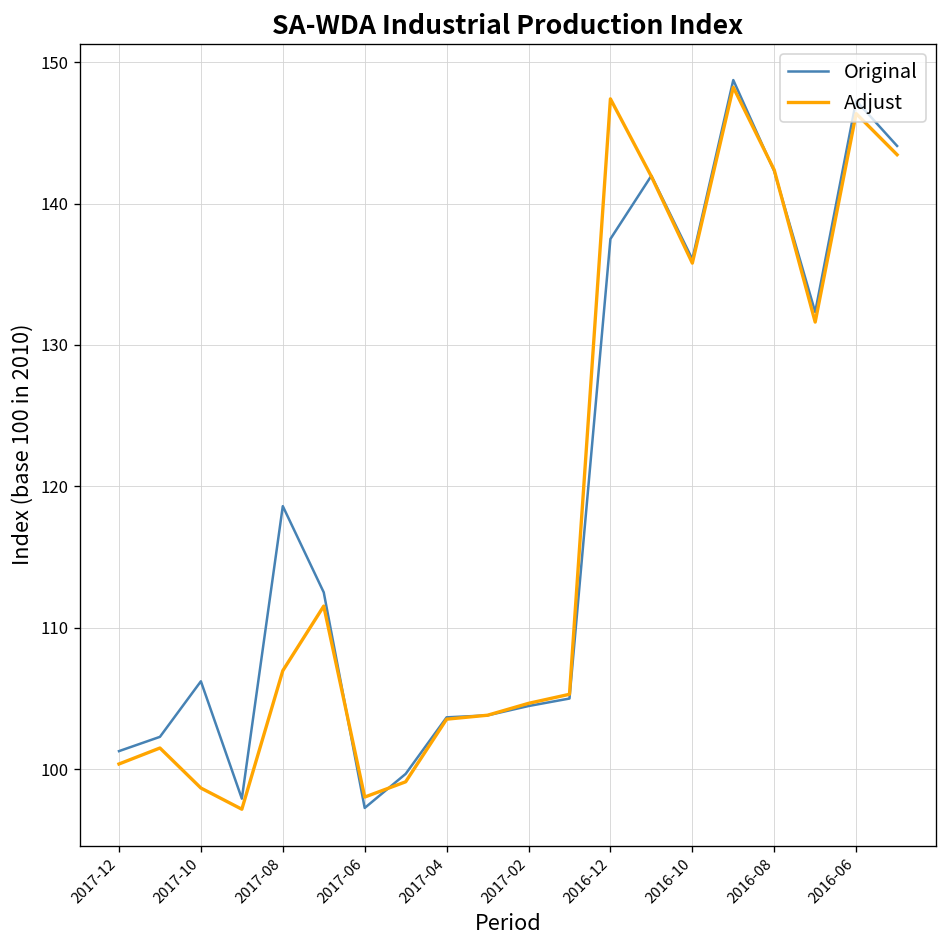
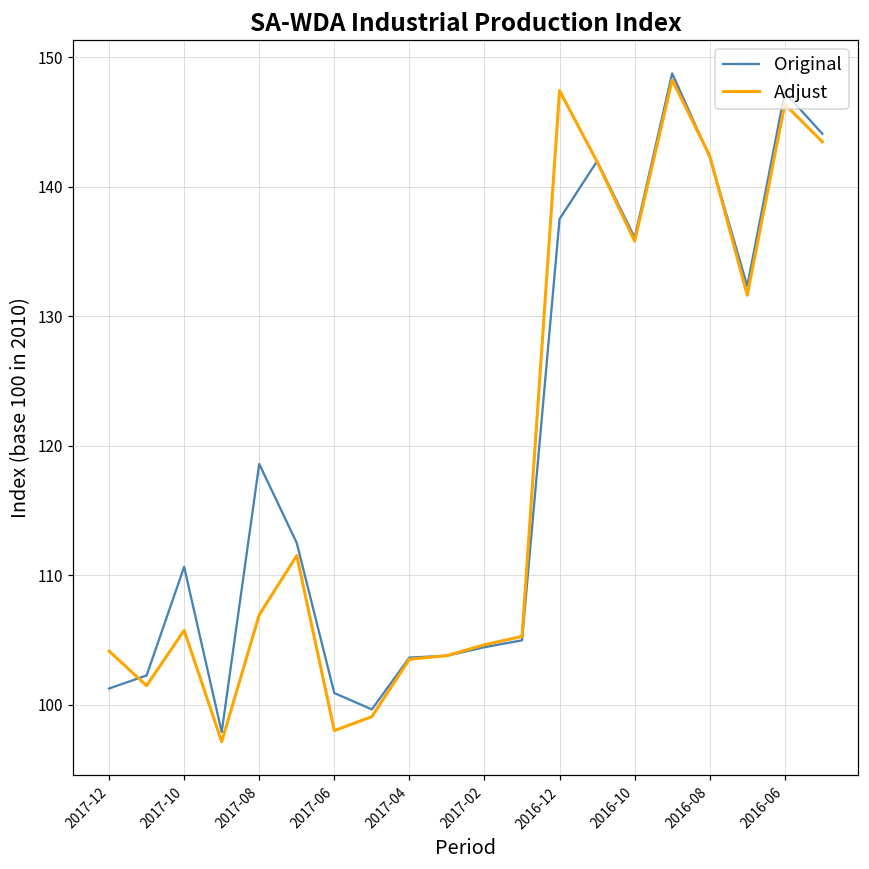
Adjust, 2017-12: 100.4 -> 104.2
Original, 2017-10: 106.2 -> 110.7
Adjust, 2017-10: 98.7 -> 105.8
Original, 2017-06: 97.3 -> 100.9
